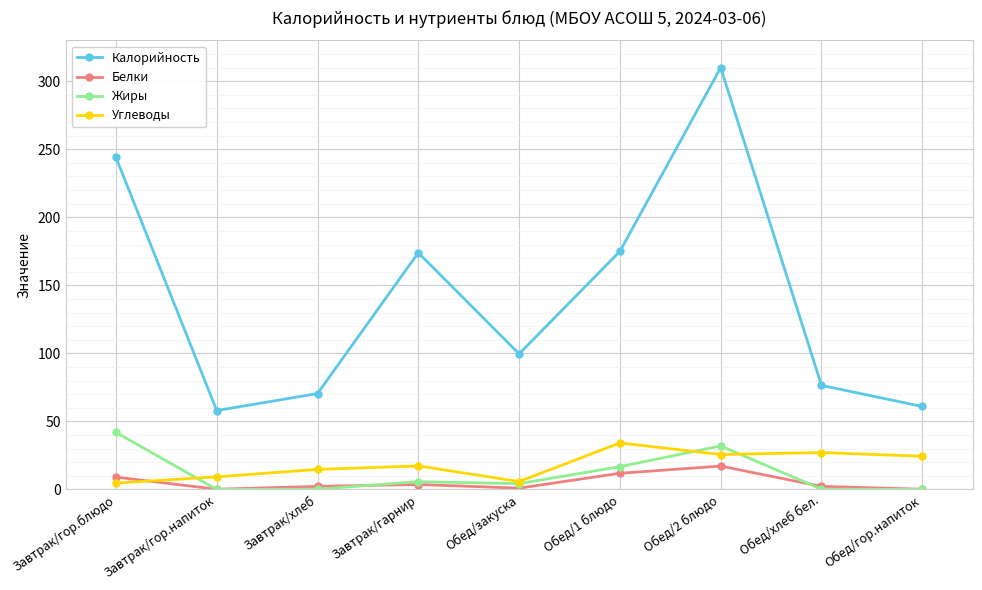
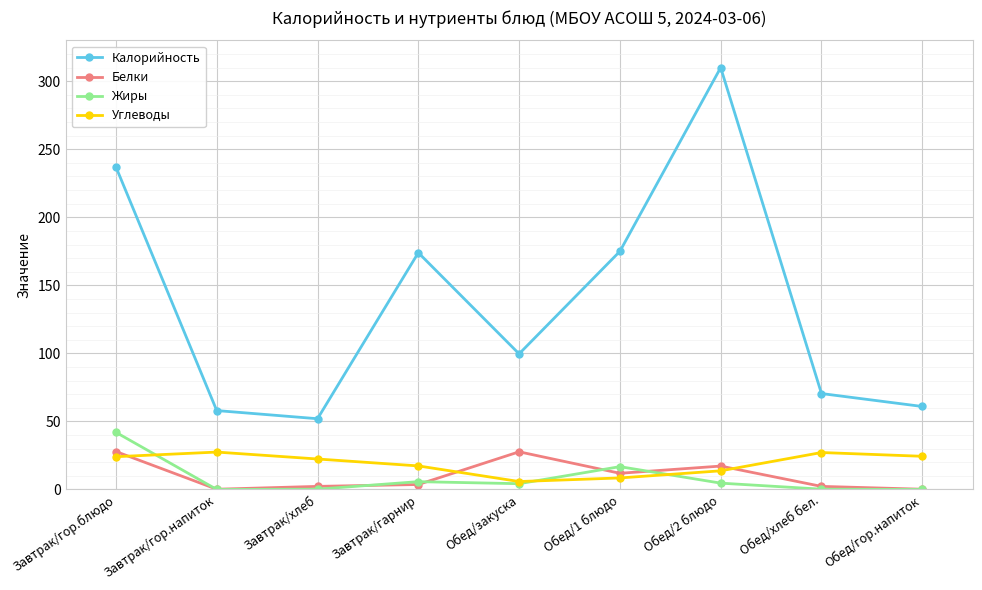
Калорийность, Завтрак/гор.блюдо: 244 -> 237
Белки, Завтрак/гор.блюдо: 9 -> 28
Углеводы, Завтрак/гор.блюдо: 5 -> 24
Углеводы, Завтрак/гор.напиток: 9 -> 28
Калорийность, Завтрак/хлеб: 71 -> 52
Углеводы, Завтрак/хлеб: 15 -> 22
Белки, Обед/закуска: 1 -> 28
Углеводы, Обед/1 блюдо: 34 -> 8
Жиры, Обед/2 блюдо: 32 -> 5
Углеводы, Обед/2 блюдо: 26 -> 14
Калорийность, Обед/хлеб бел.: 77 -> 71
